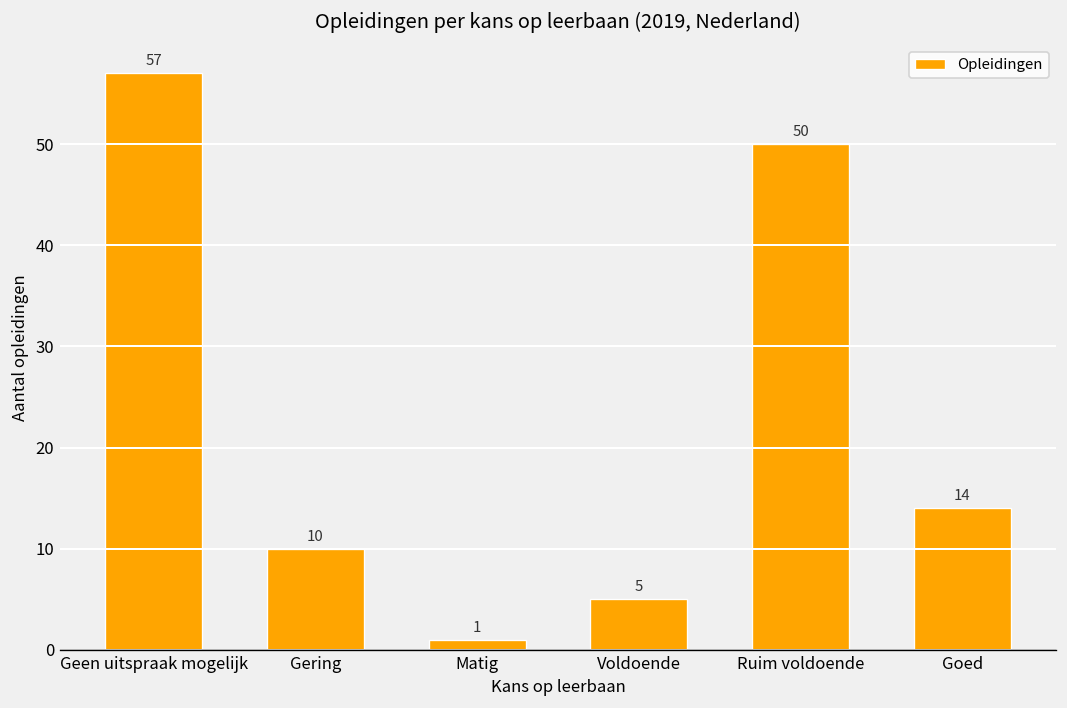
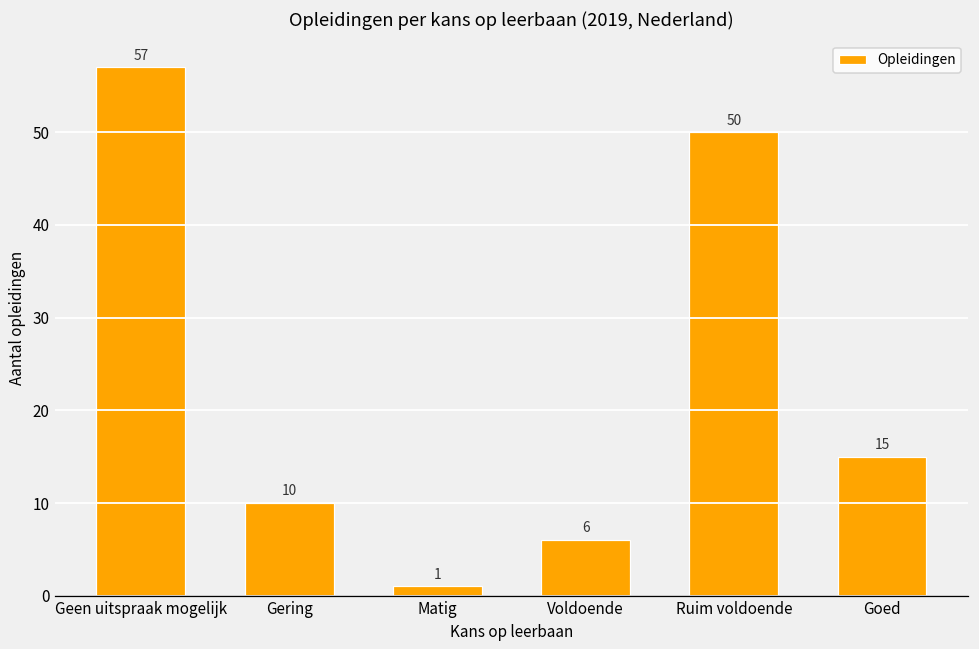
Voldoende: 5 -> 6
Goed: 14 -> 15
